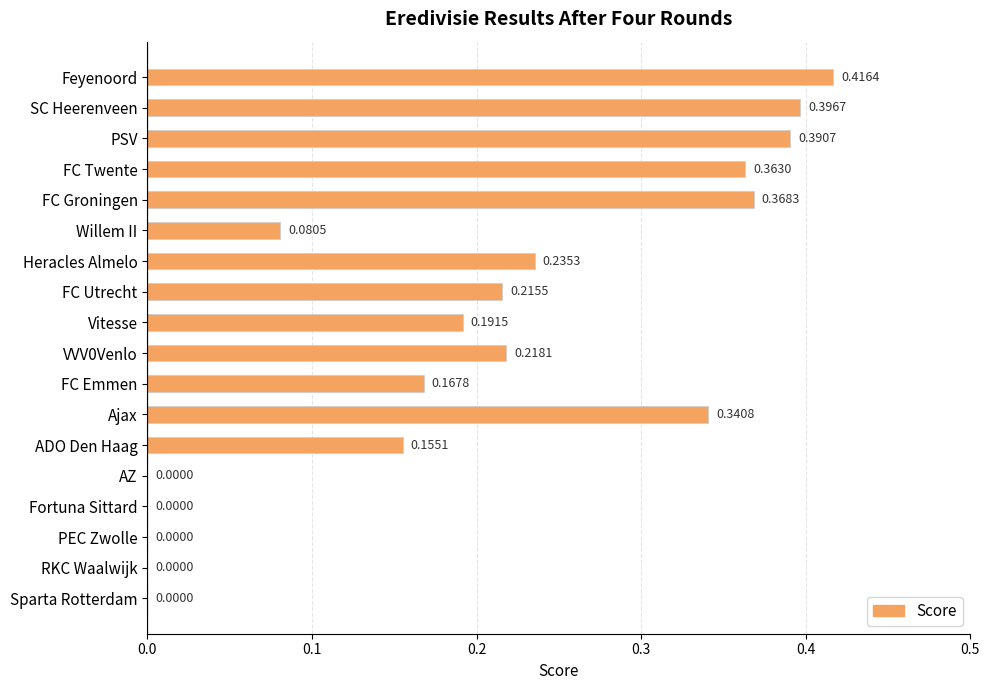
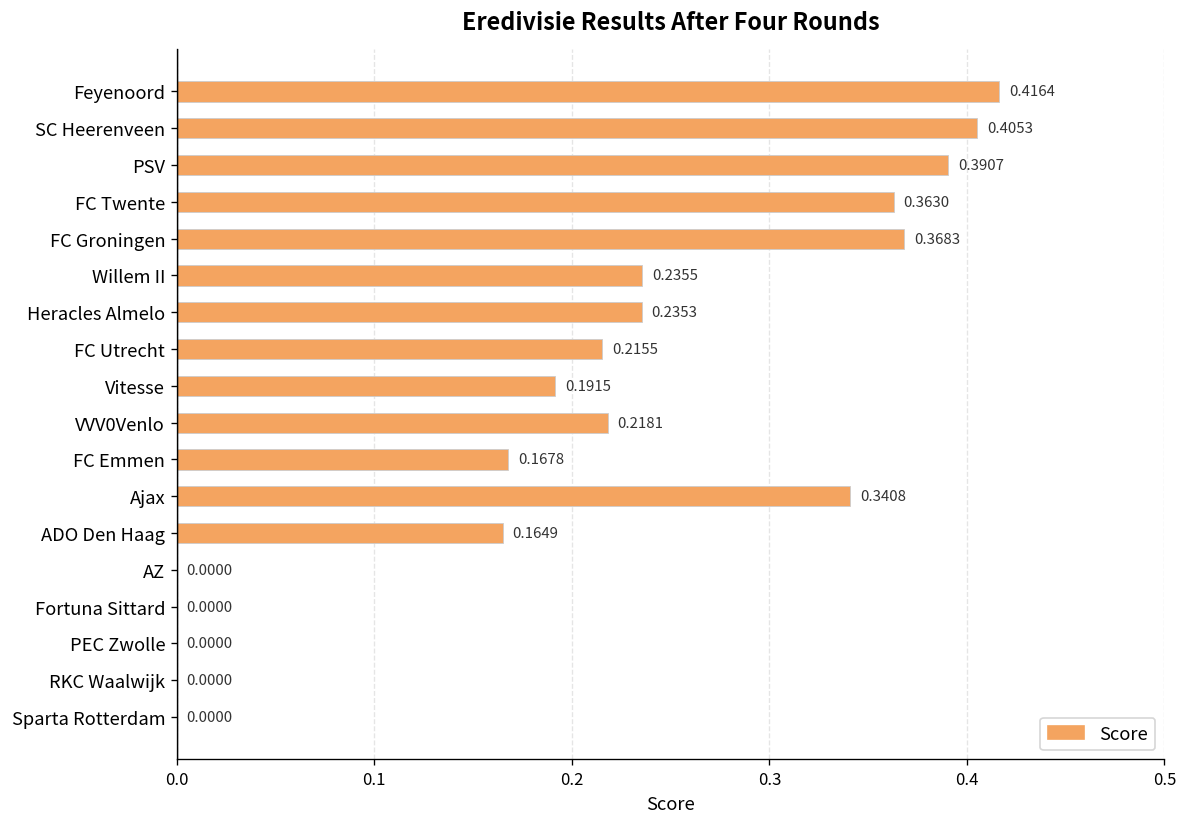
SC Heerenveen: 0.3967 -> 0.4053
Willem II: 0.0805 -> 0.2355
ADO Den Haag: 0.1551 -> 0.1649
